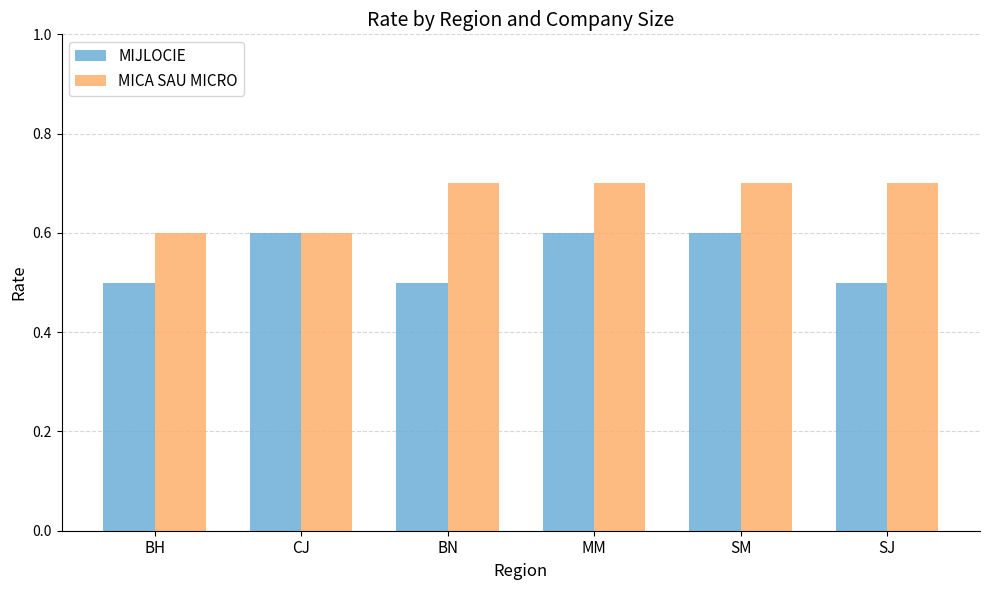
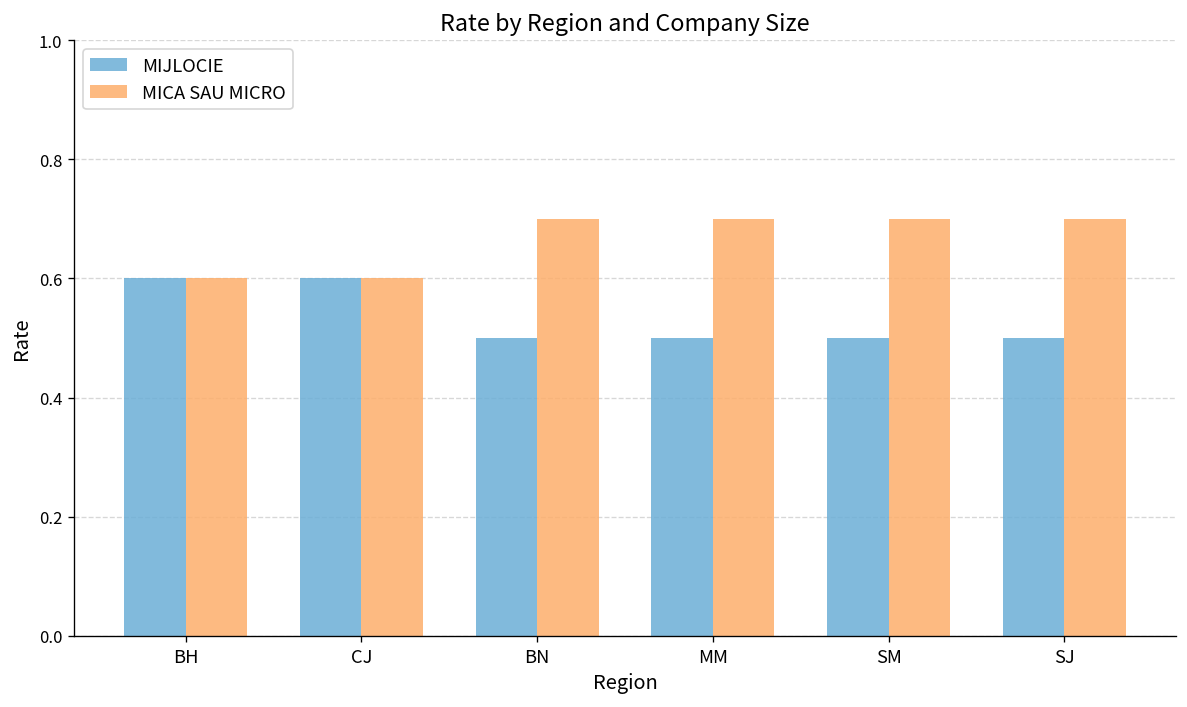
MIJLOCIE, BH: 0.5 -> 0.6
MIJLOCIE, MM: 0.6 -> 0.5
MIJLOCIE, SM: 0.6 -> 0.5
